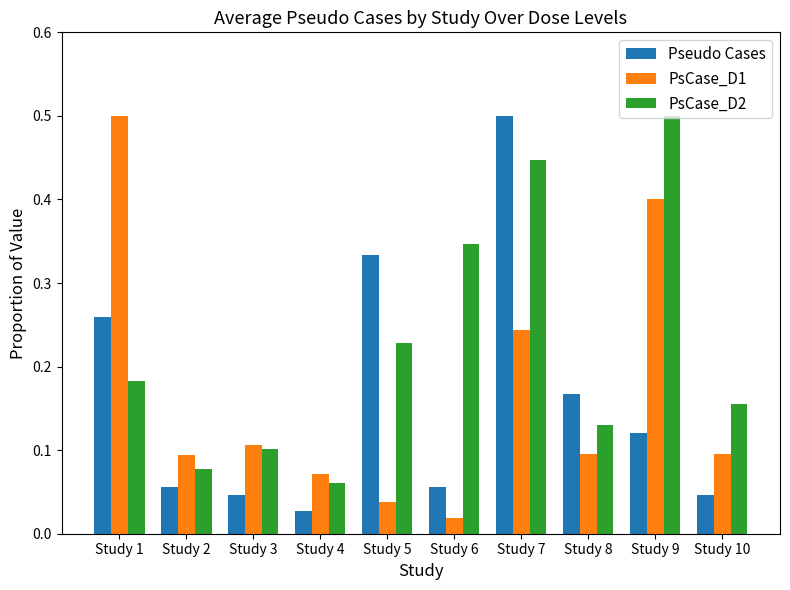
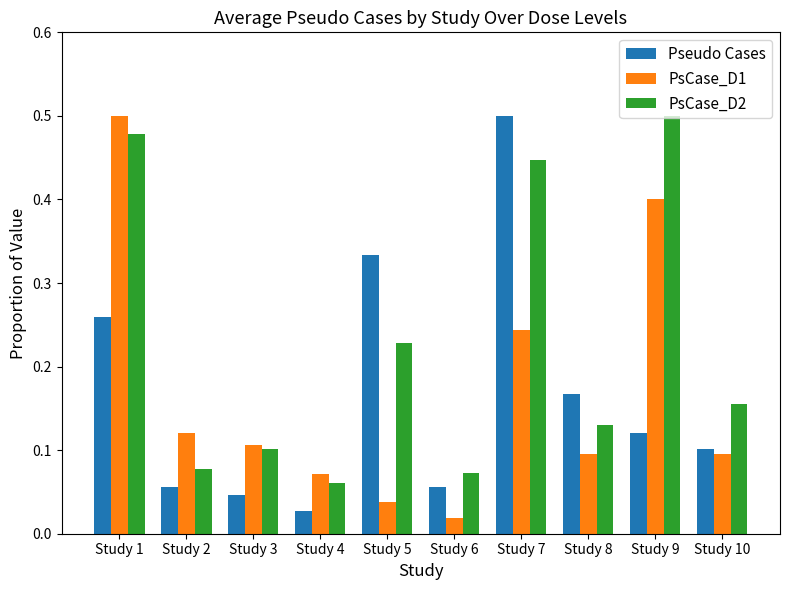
PsCase_D2, Study 1: 0.18 -> 0.48
PsCase_D1, Study 2: 0.09 -> 0.12
PsCase_D2, Study 6: 0.35 -> 0.07
Pseudo Cases, Study 10: 0.05 -> 0.10
